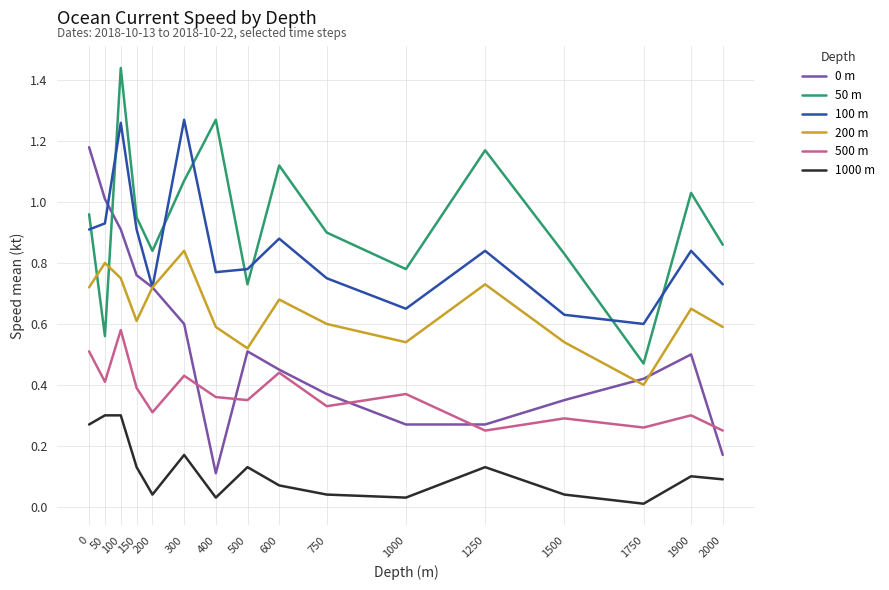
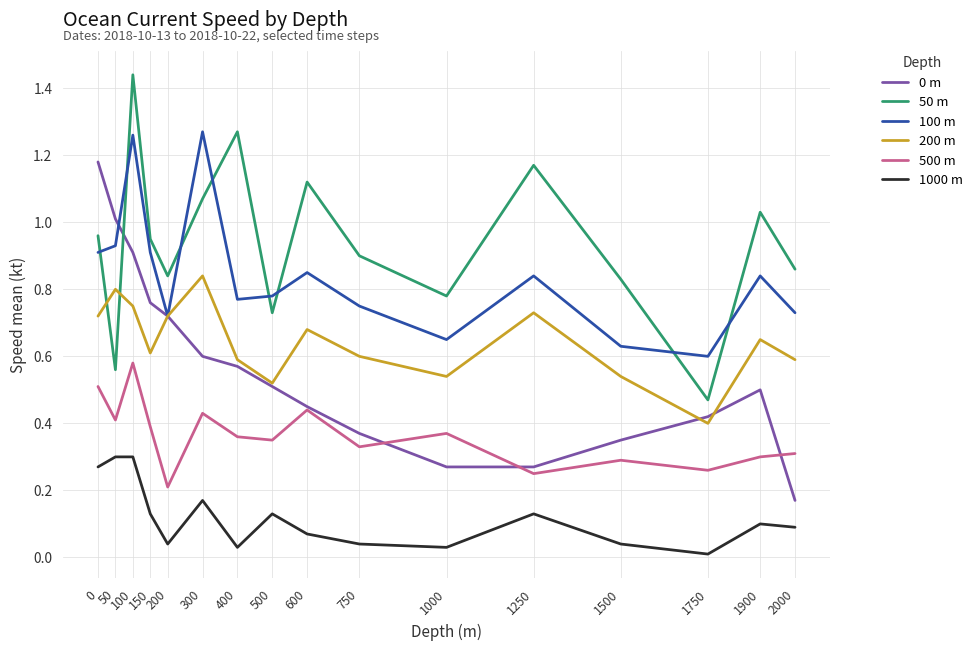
500 m, 200: 0.31 -> 0.21
0 m, 400: 0.11 -> 0.57
100 m, 600: 0.88 -> 0.85
500 m, 2000: 0.25 -> 0.31
